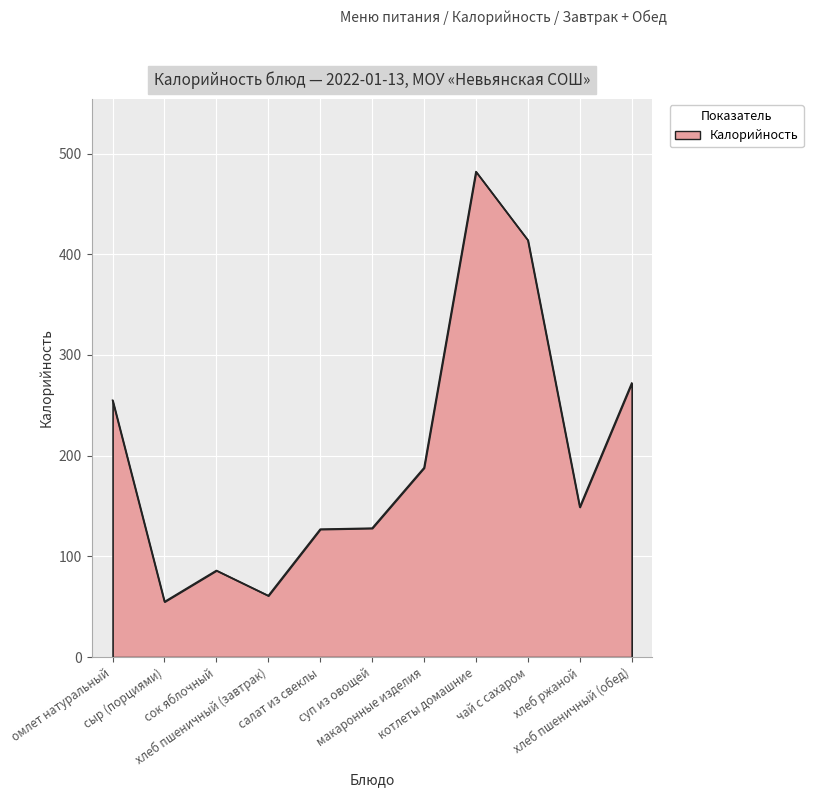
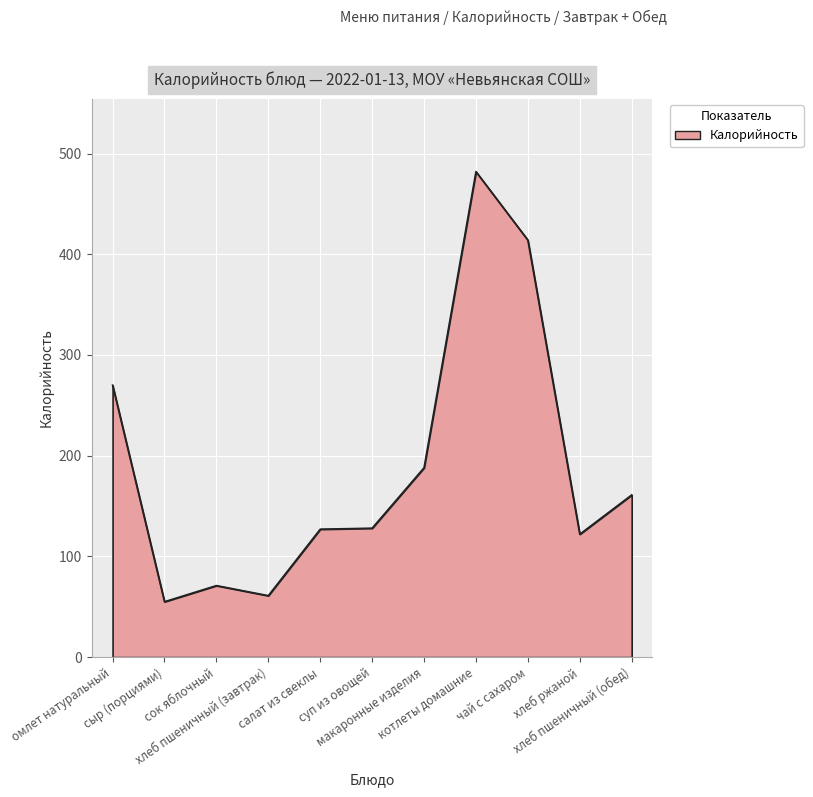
омлет натуральный: 255 -> 270
сок яблочный: 86 -> 71
хлеб ржаной: 149 -> 122
хлеб пшеничный (обед): 272 -> 161
